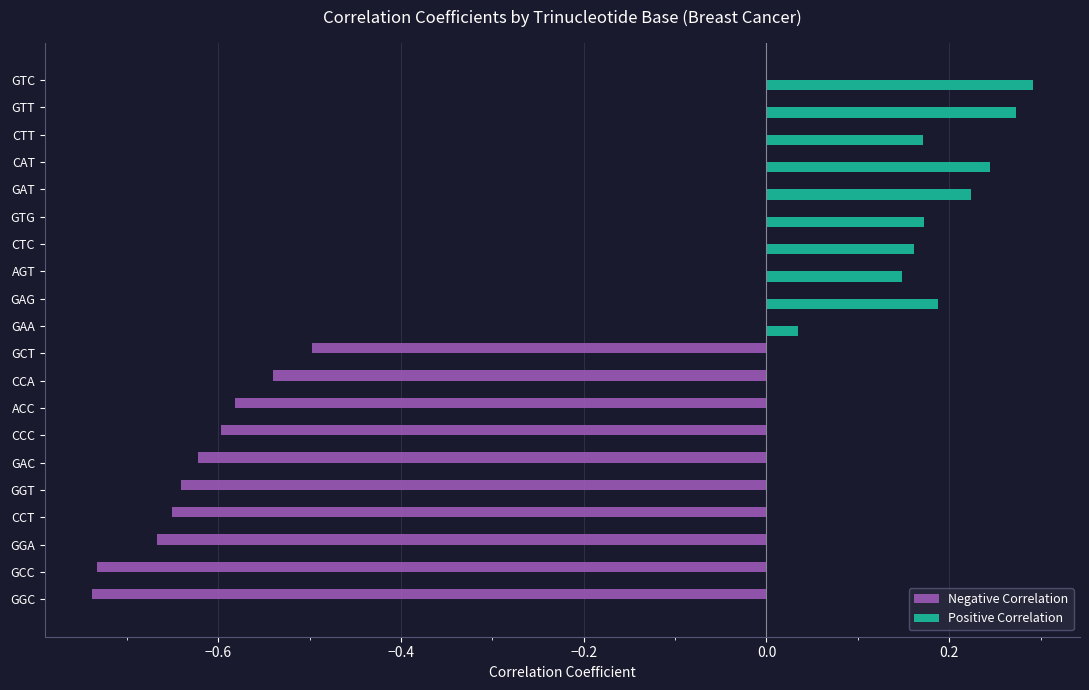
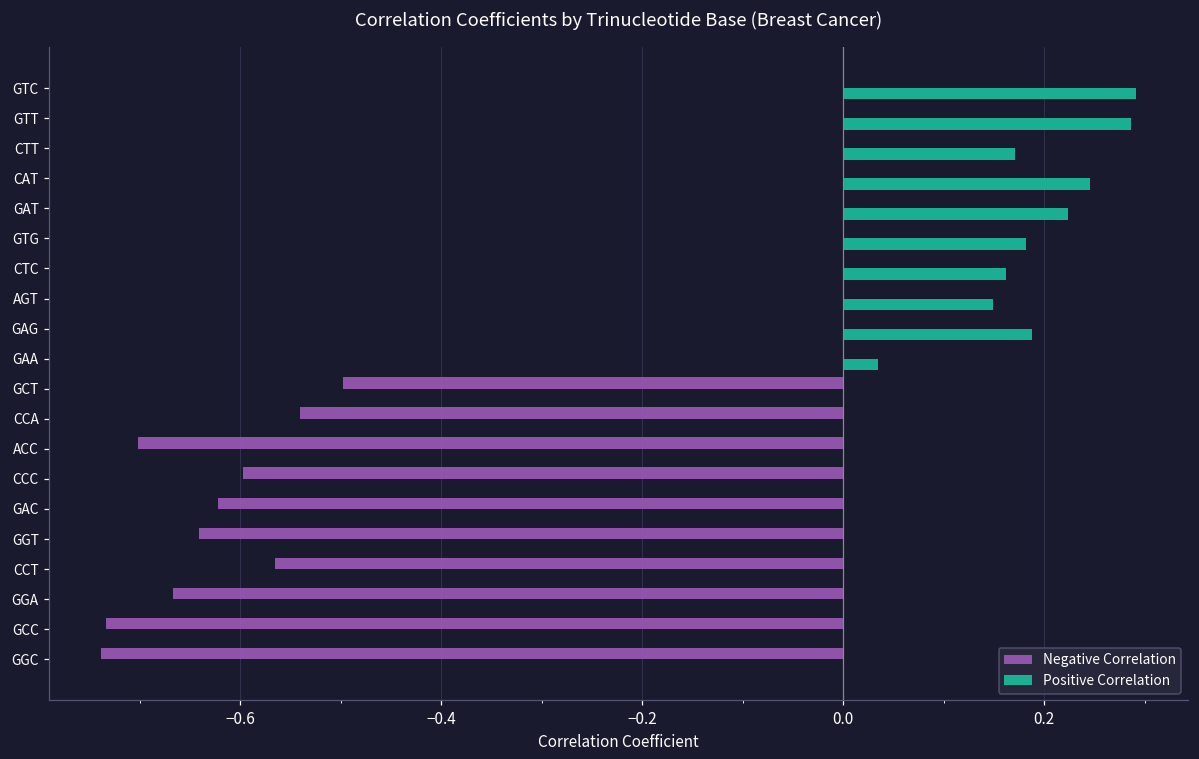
Positive Correlation, GTT: 0.27 -> 0.29
Positive Correlation, GTG: 0.17 -> 0.18
Negative Correlation, ACC: -0.58 -> -0.70
Negative Correlation, CCT: -0.65 -> -0.56
